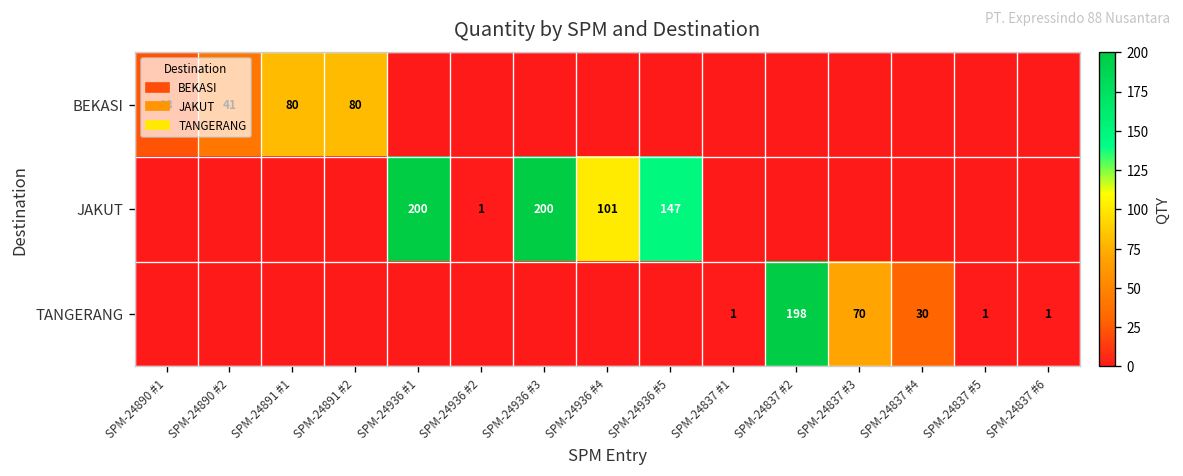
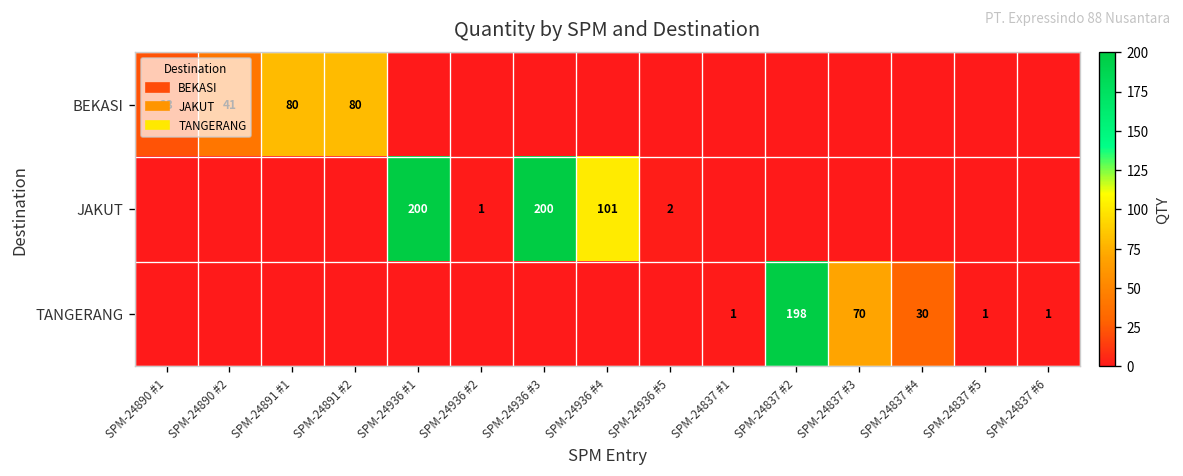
JAKUT, SPM-24936 #5: 147 -> 2
